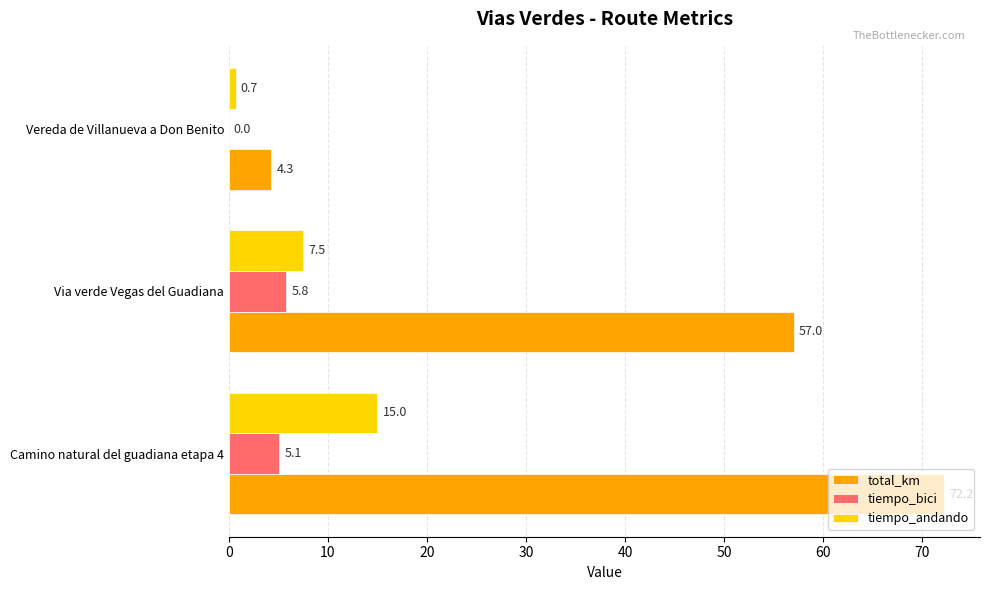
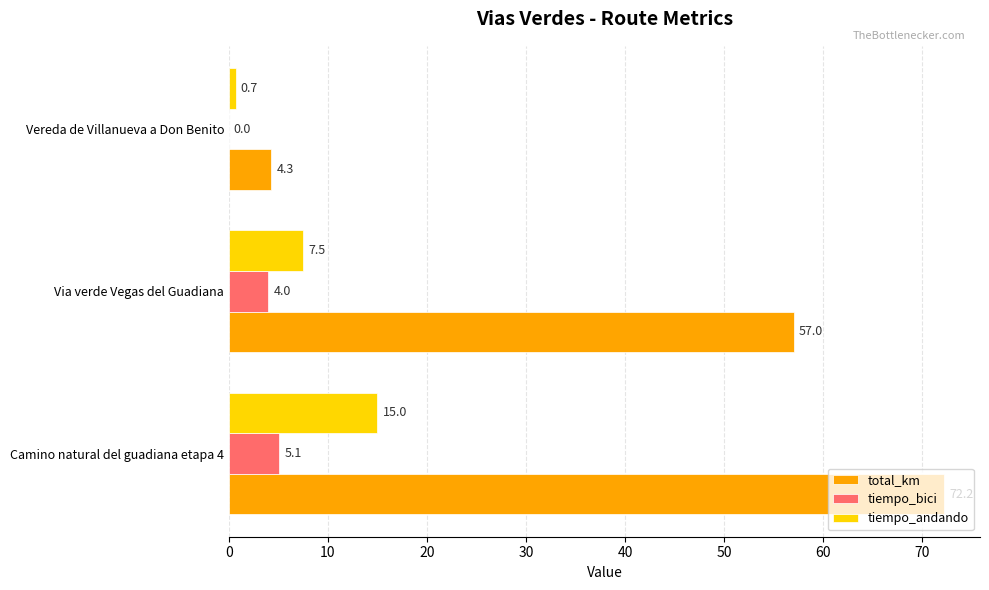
tiempo_bici, Via verde Vegas del Guadiana: 5.8 -> 4.0
